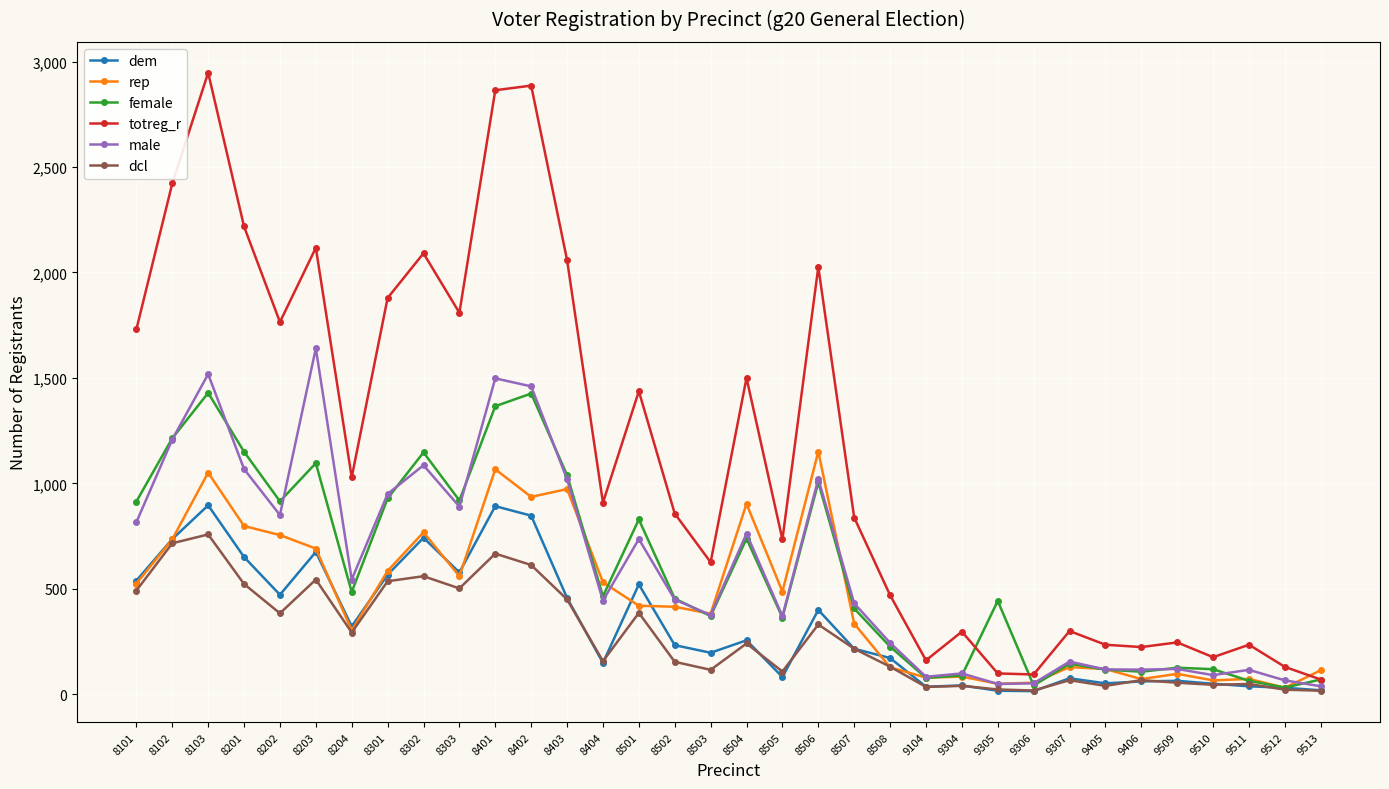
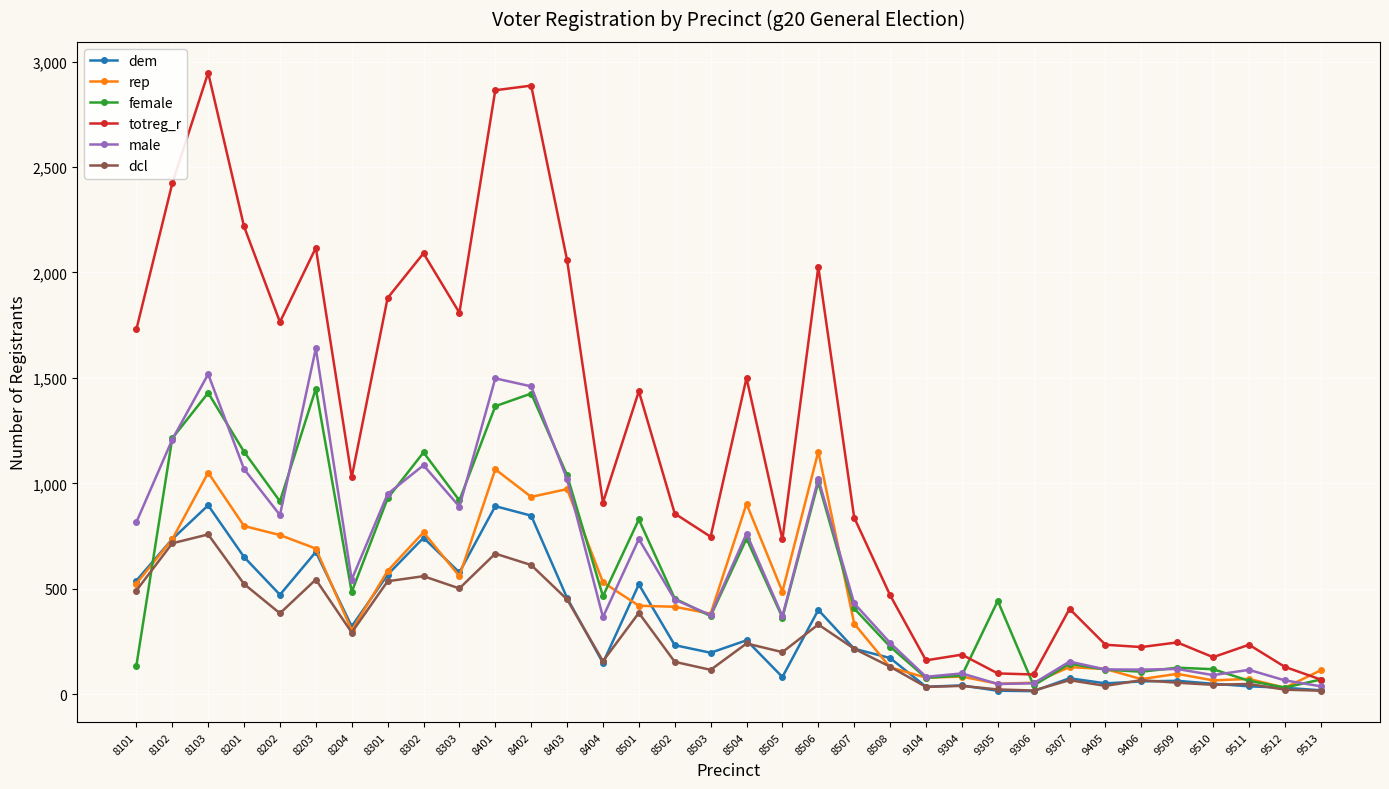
female, 8101: 910 -> 140
female, 8203: 1,100 -> 1,450
male, 8404: 440 -> 370
totreg_r, 8503: 630 -> 750
dcl, 8505: 110 -> 200
totreg_r, 9304: 300 -> 190
totreg_r, 9307: 300 -> 410
